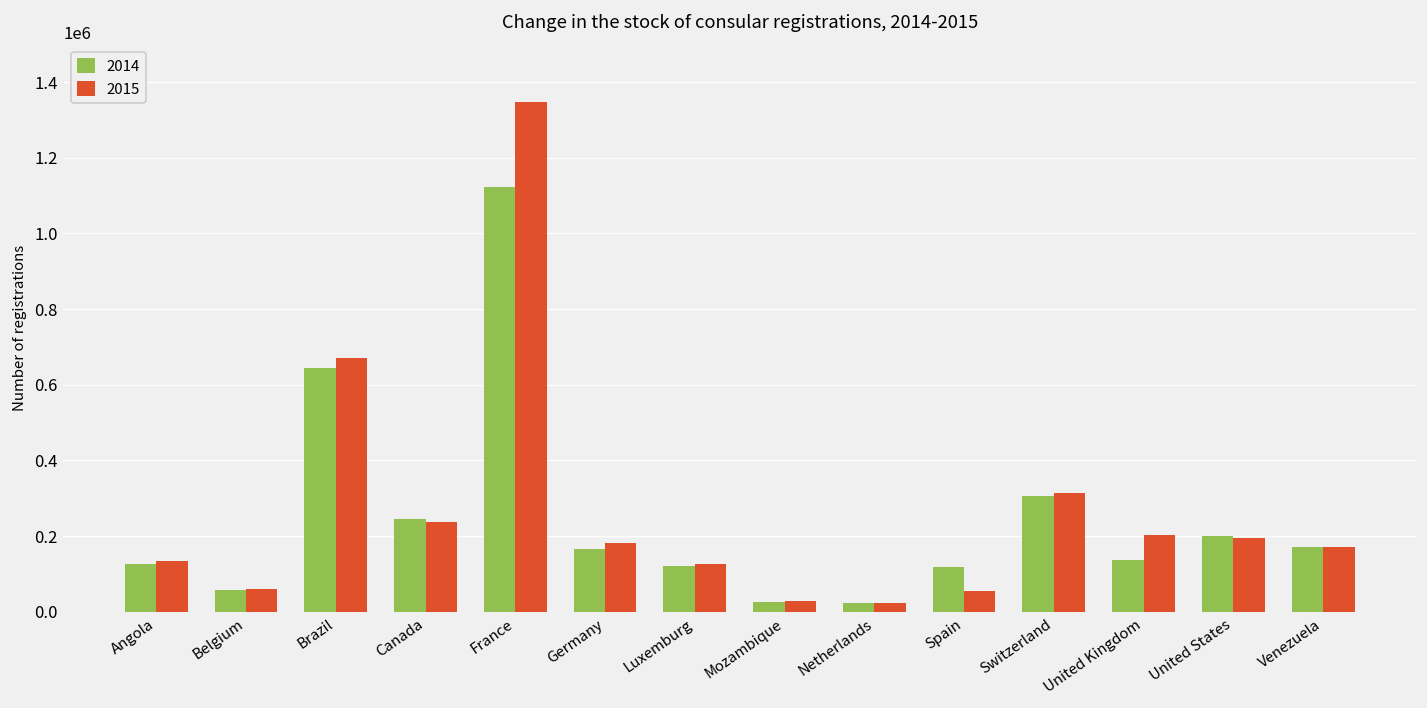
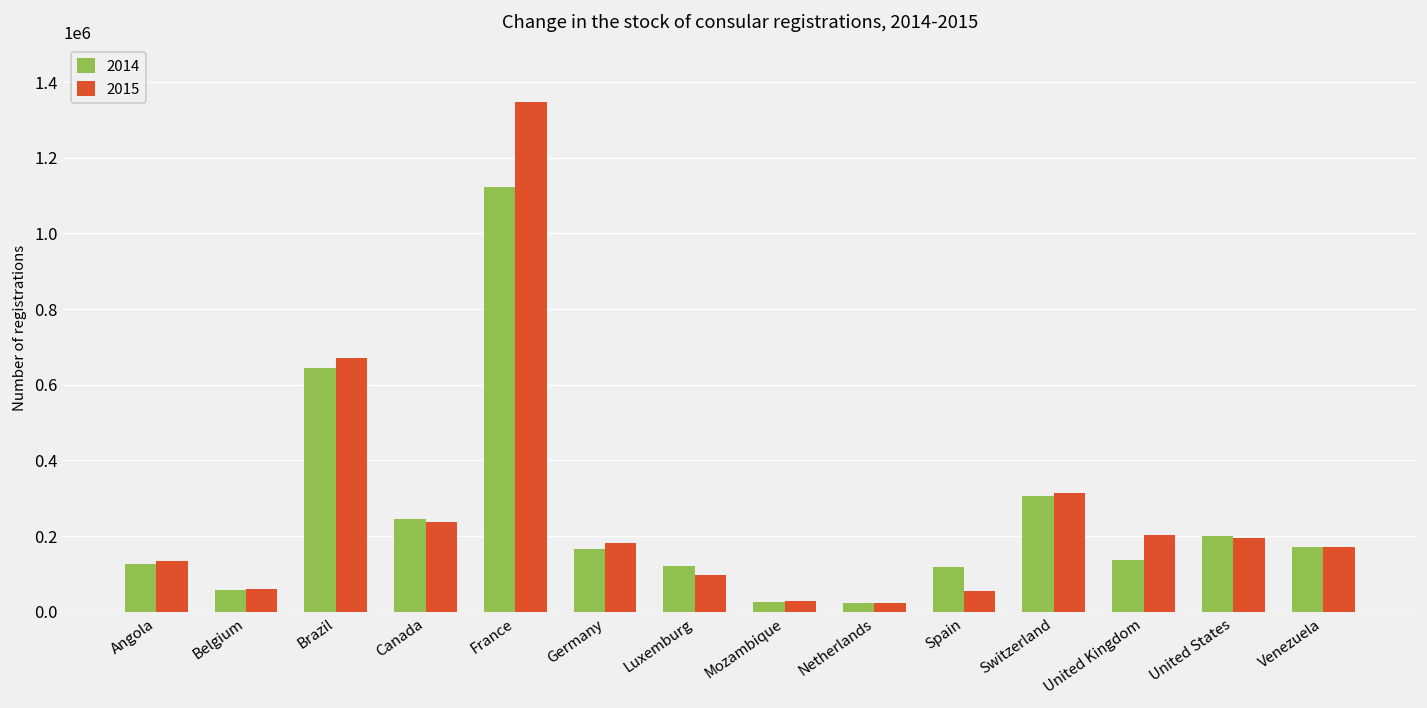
2015, Luxemburg: 130000 -> 100000
